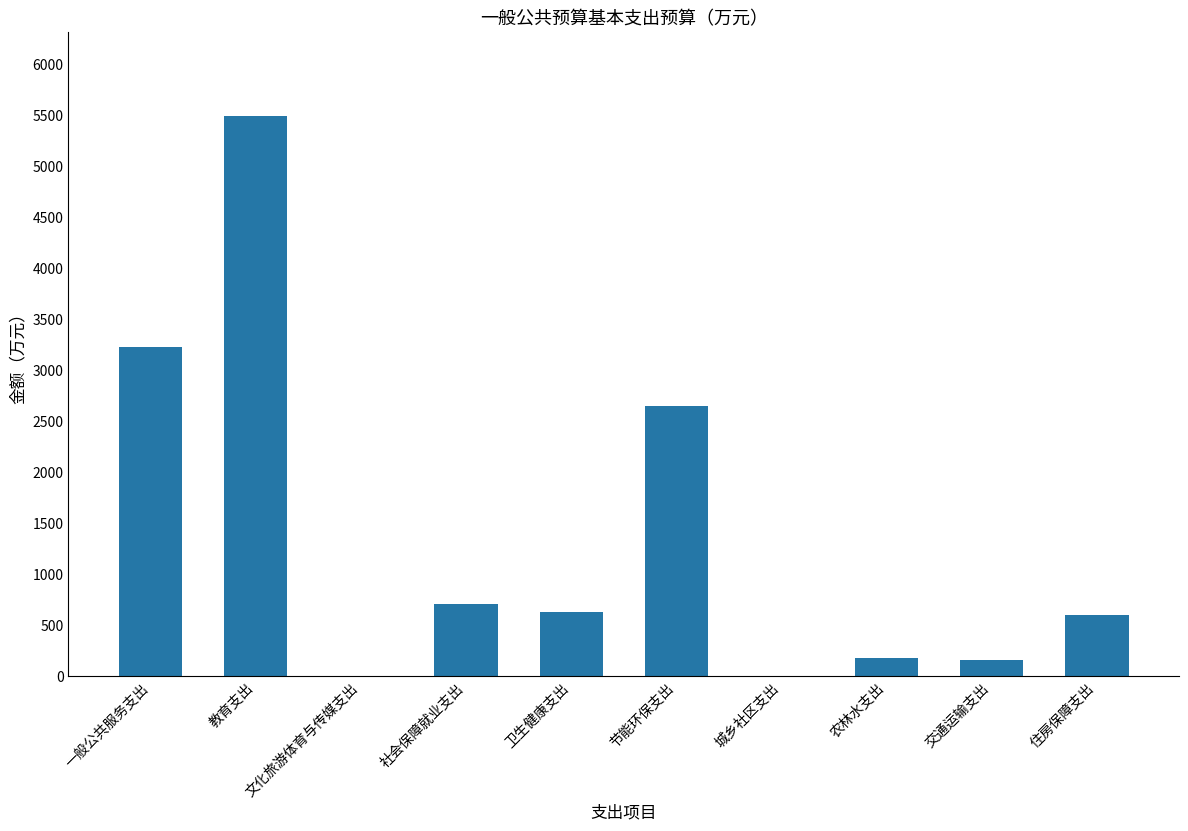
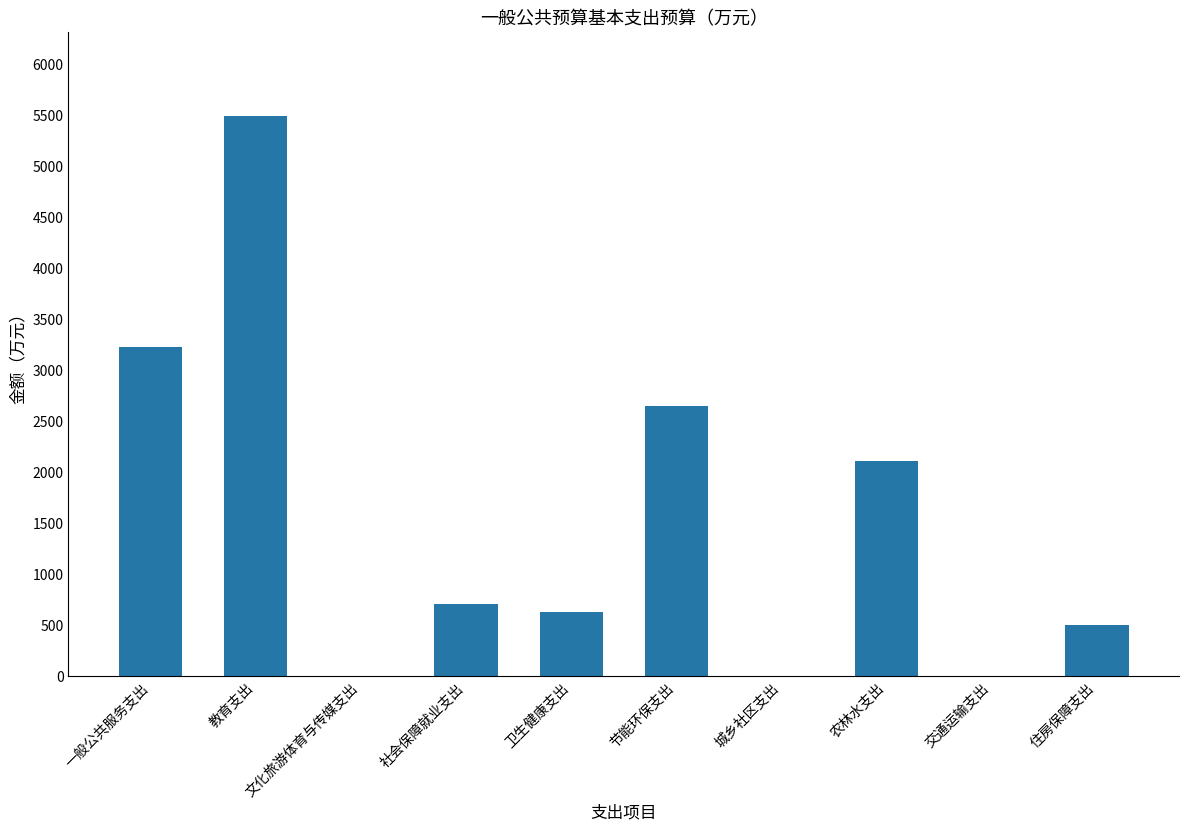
农林水支出: 170 -> 2110
交通运输支出: 150 -> 0
住房保障支出: 600 -> 500
